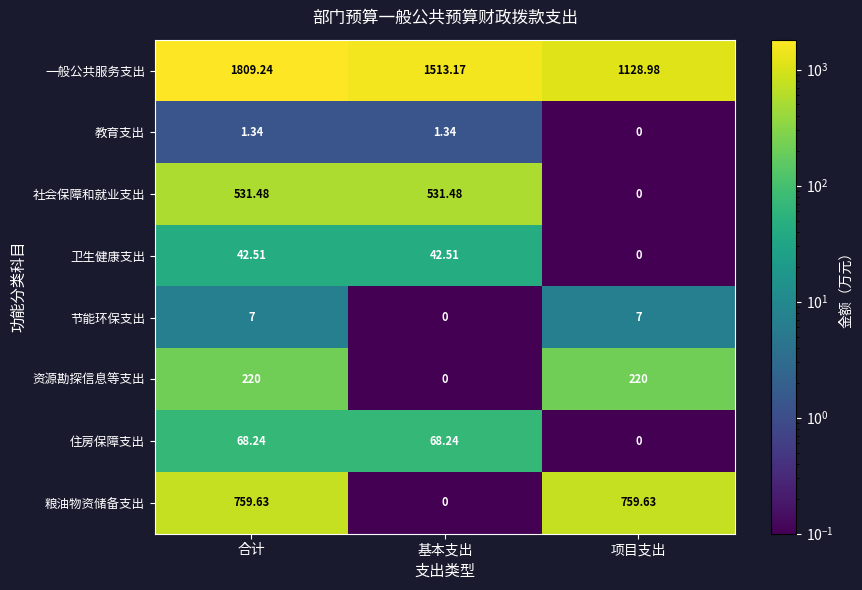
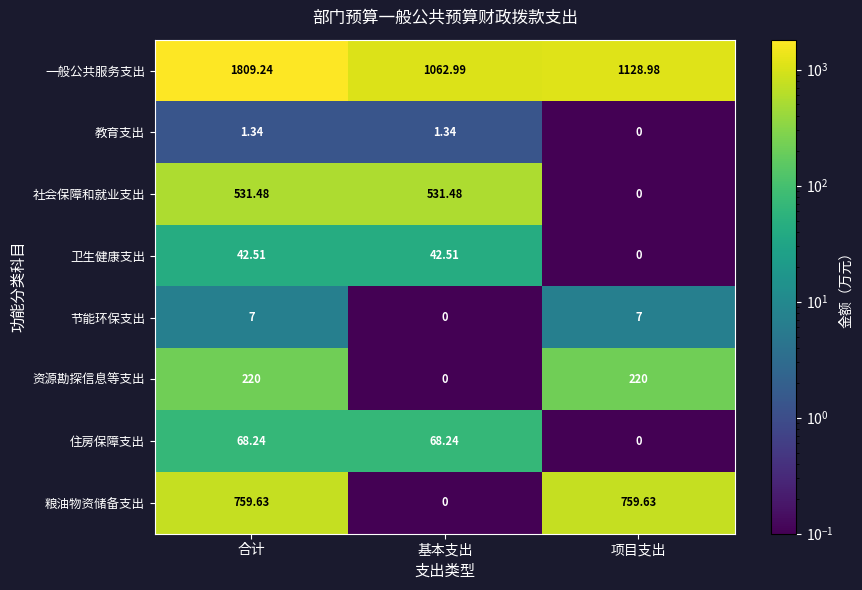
一般公共服务支出, 基本支出: 1513.17 -> 1062.99
